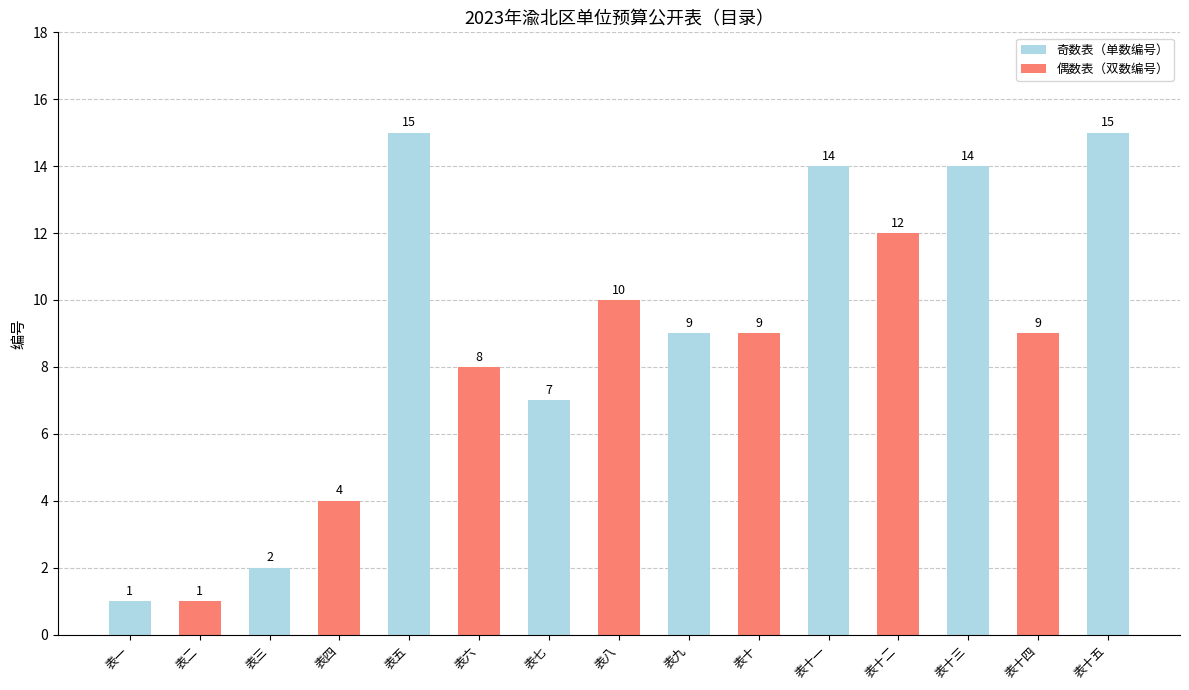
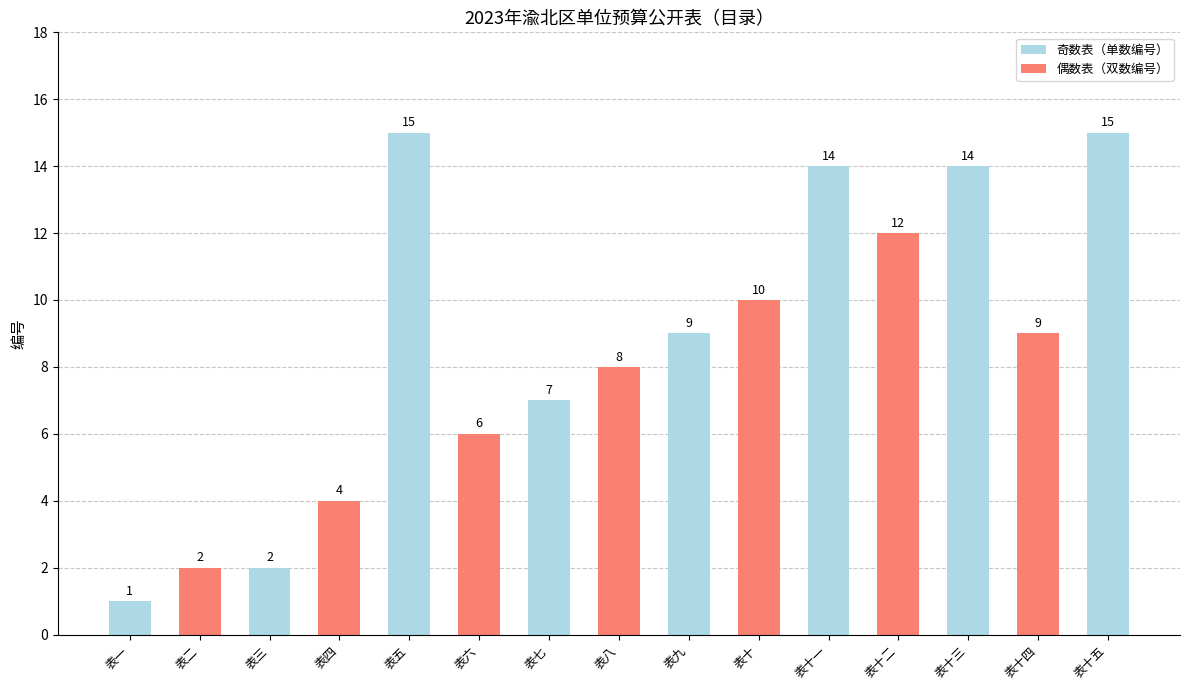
表二: 1 -> 2
表六: 8 -> 6
表八: 10 -> 8
表十: 9 -> 10
